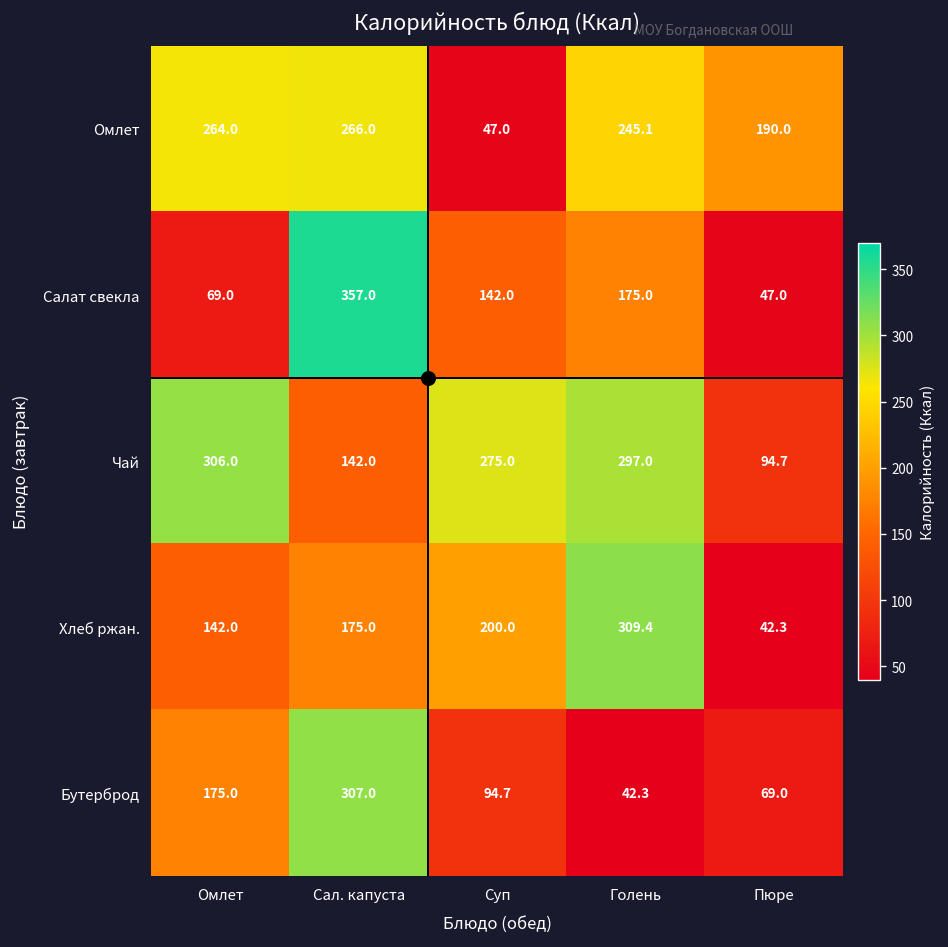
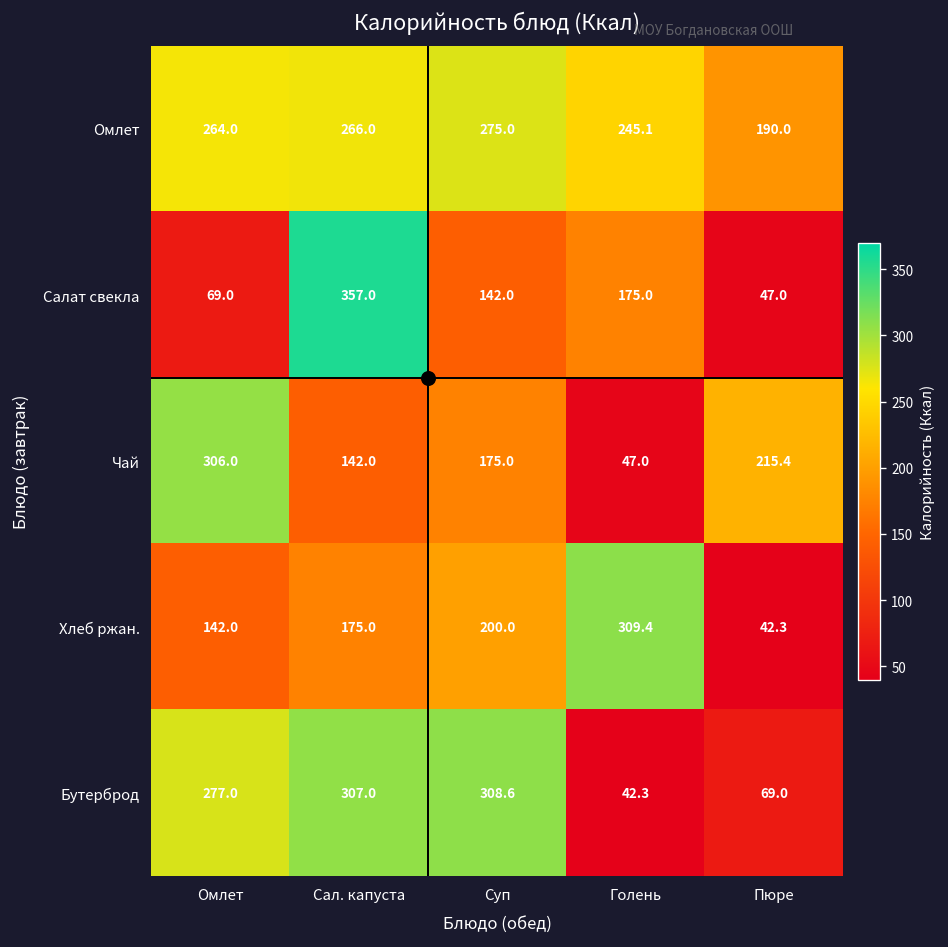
Омлет, Суп: 47.0 -> 275.0
Чай, Суп: 275.0 -> 175.0
Чай, Голень: 297.0 -> 47.0
Чай, Пюре: 94.7 -> 215.4
Бутерброд, Омлет: 175.0 -> 277.0
Бутерброд, Суп: 94.7 -> 308.6
